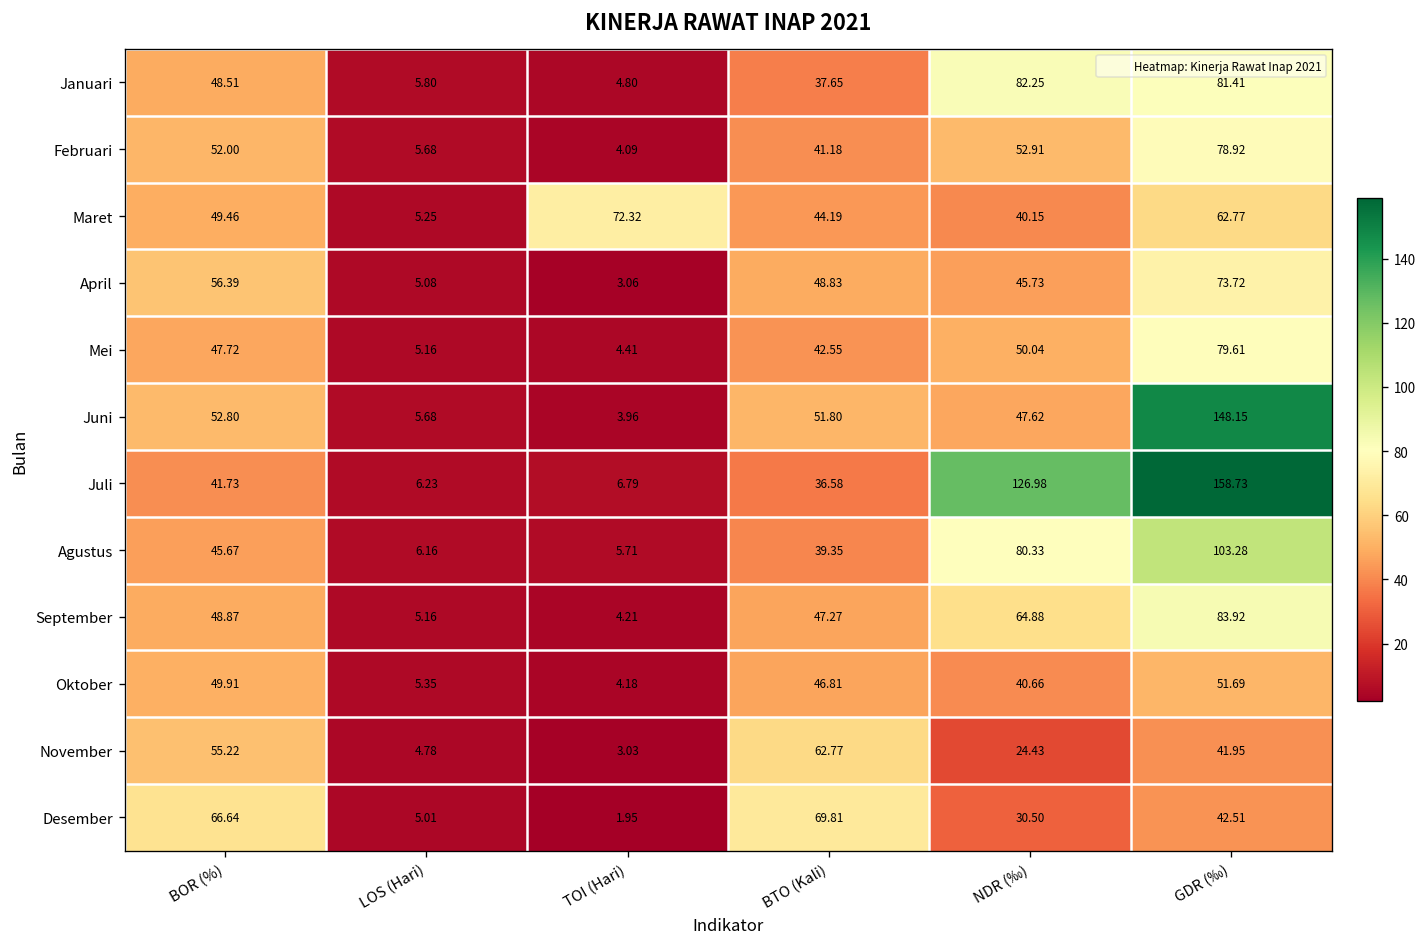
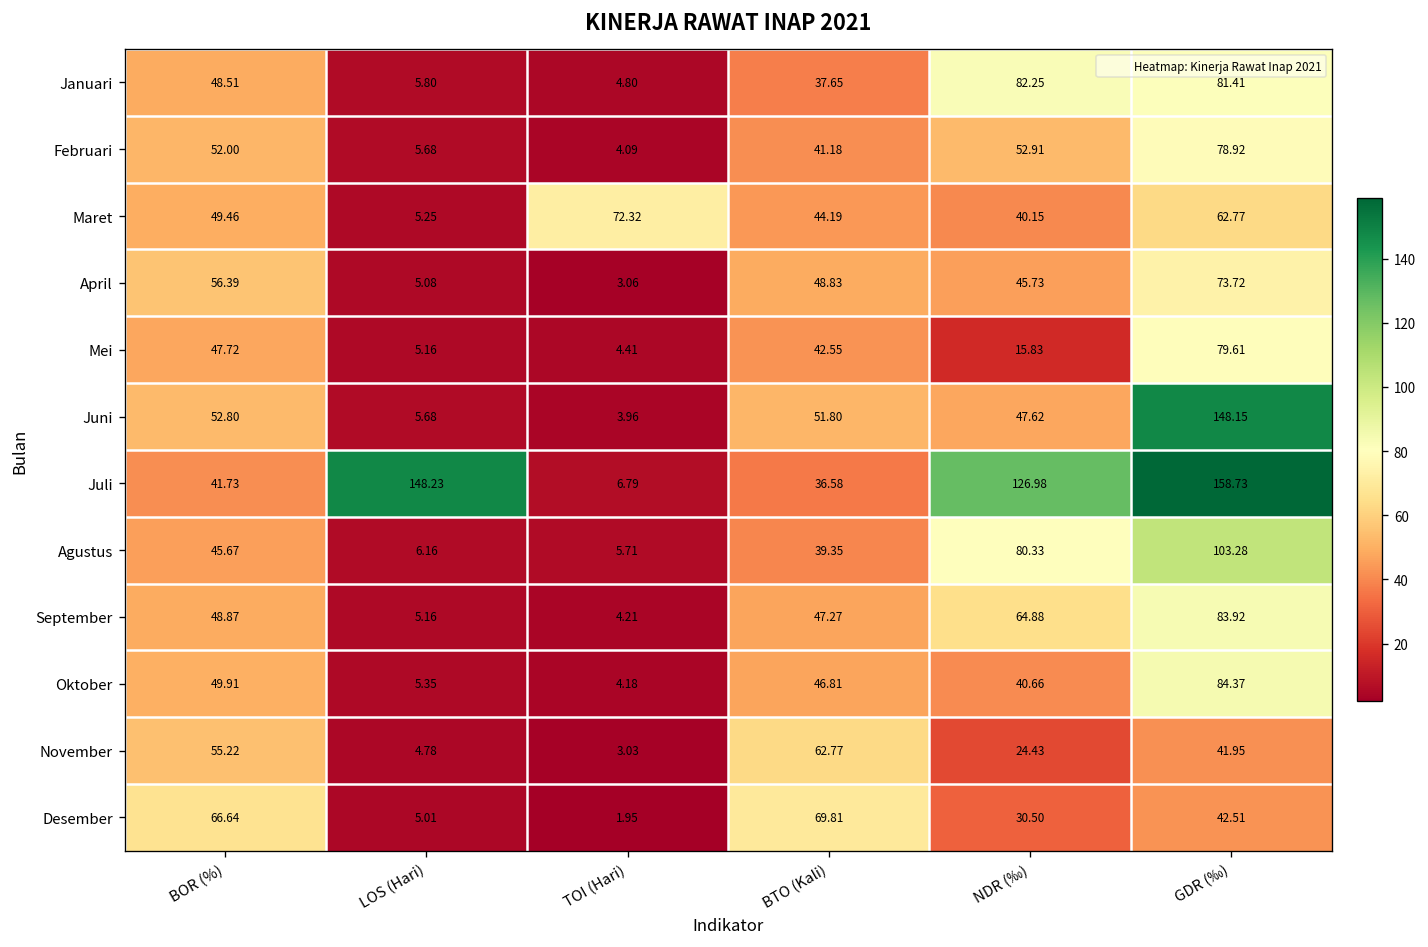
Mei, NDR (‰): 50.04 -> 15.83
Juli, LOS (Hari): 6.23 -> 148.23
Oktober, GDR (‰): 51.69 -> 84.37
